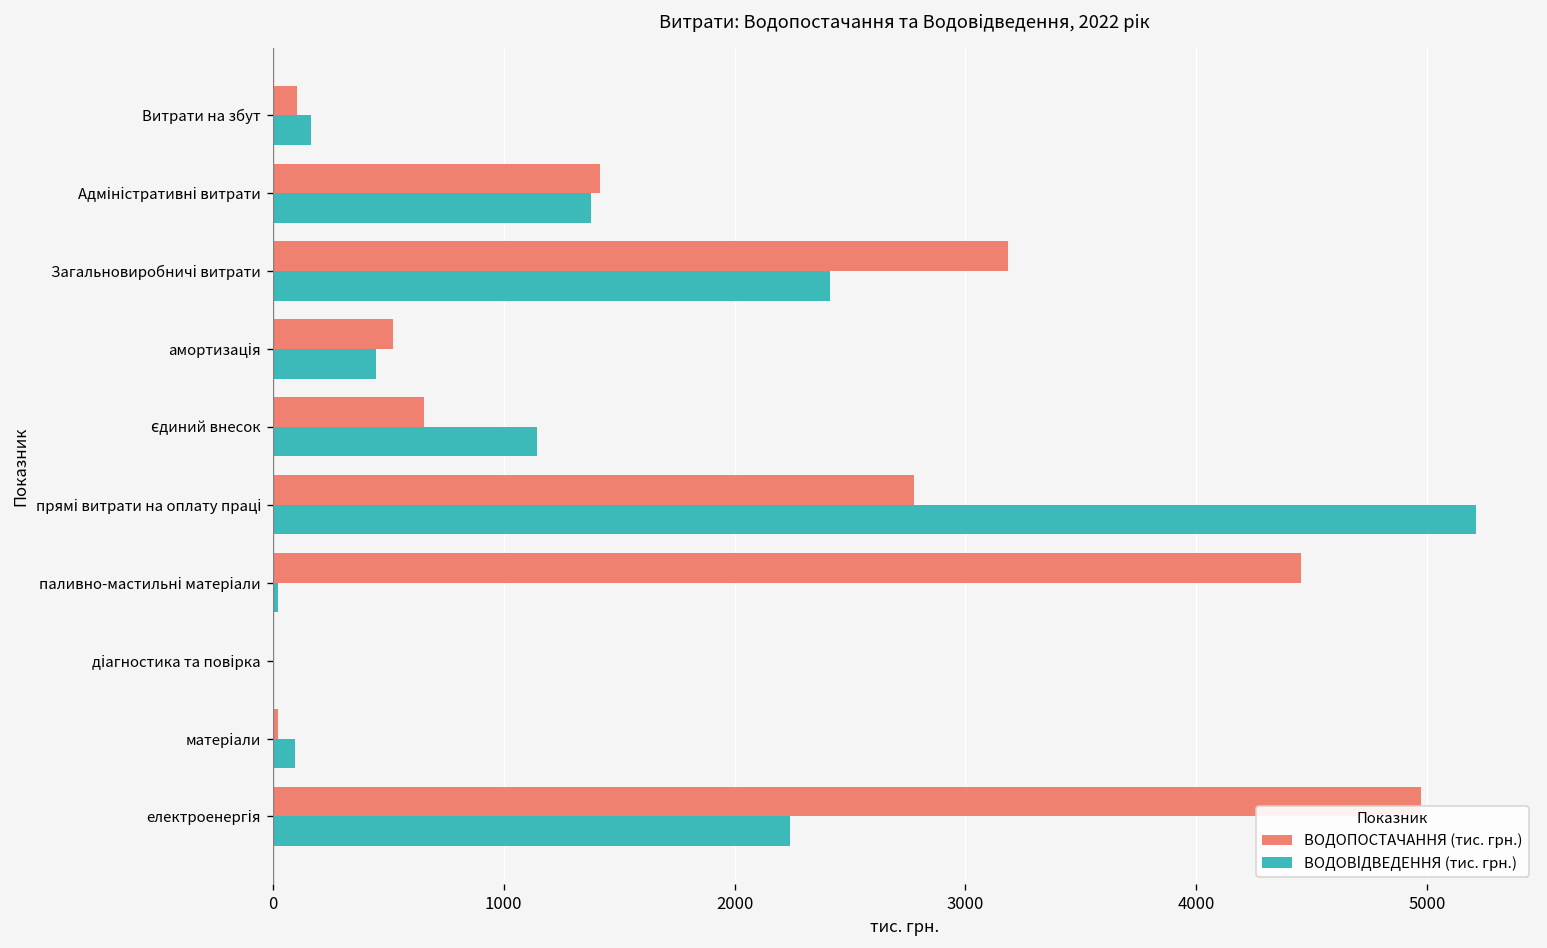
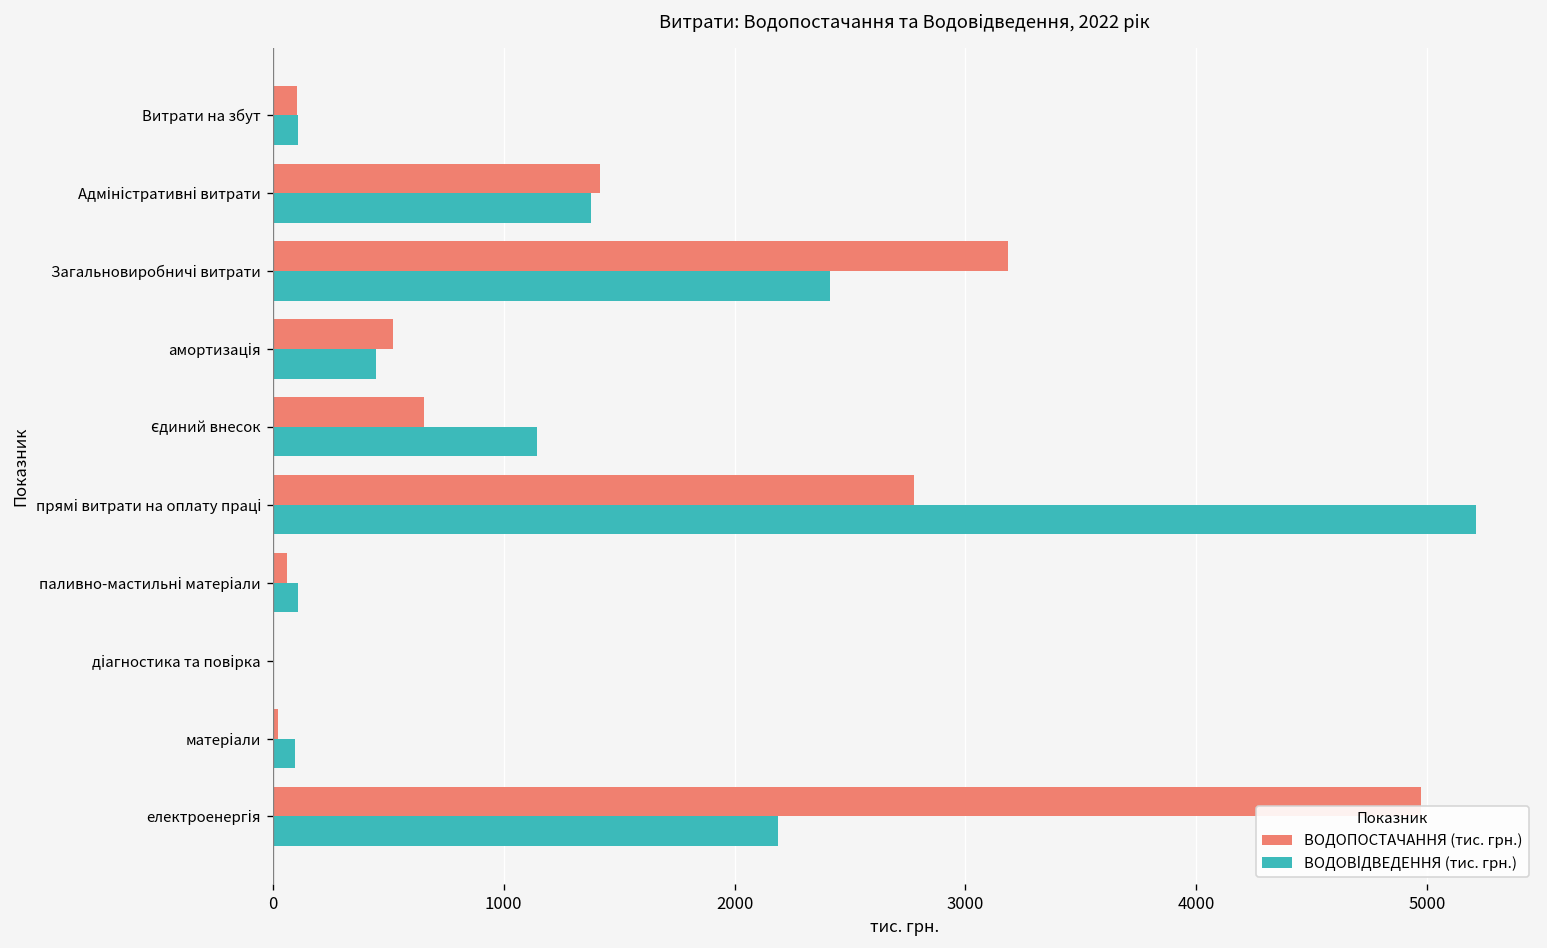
ВОДОВІДВЕДЕННЯ (тис. грн.), Витрати на збут: 170 -> 110
ВОДОПОСТАЧАННЯ (тис. грн.), паливно-мастильні матеріали: 4450 -> 60
ВОДОВІДВЕДЕННЯ (тис. грн.), паливно-мастильні матеріали: 20 -> 110
ВОДОВІДВЕДЕННЯ (тис. грн.), електроенергія: 2240 -> 2190
